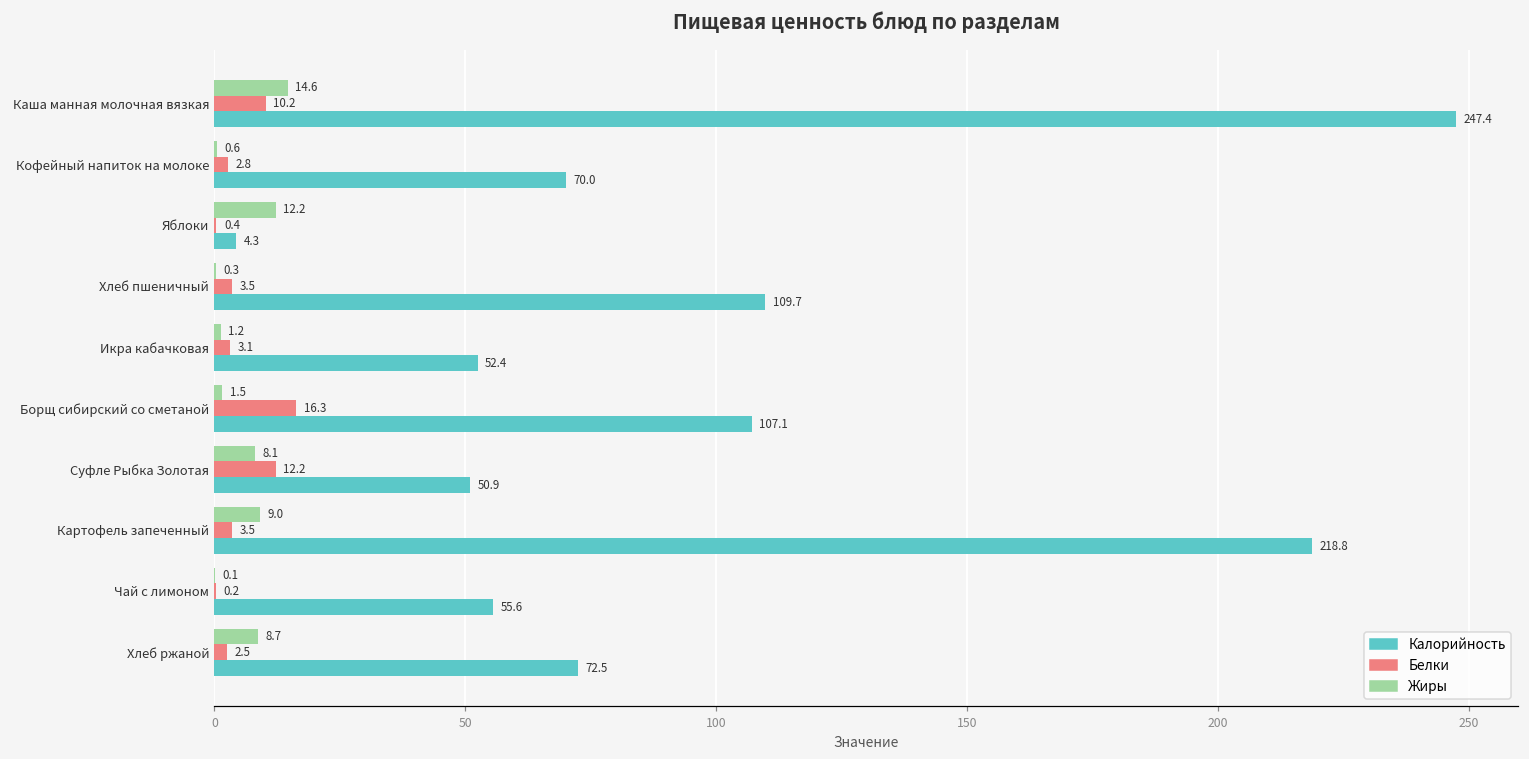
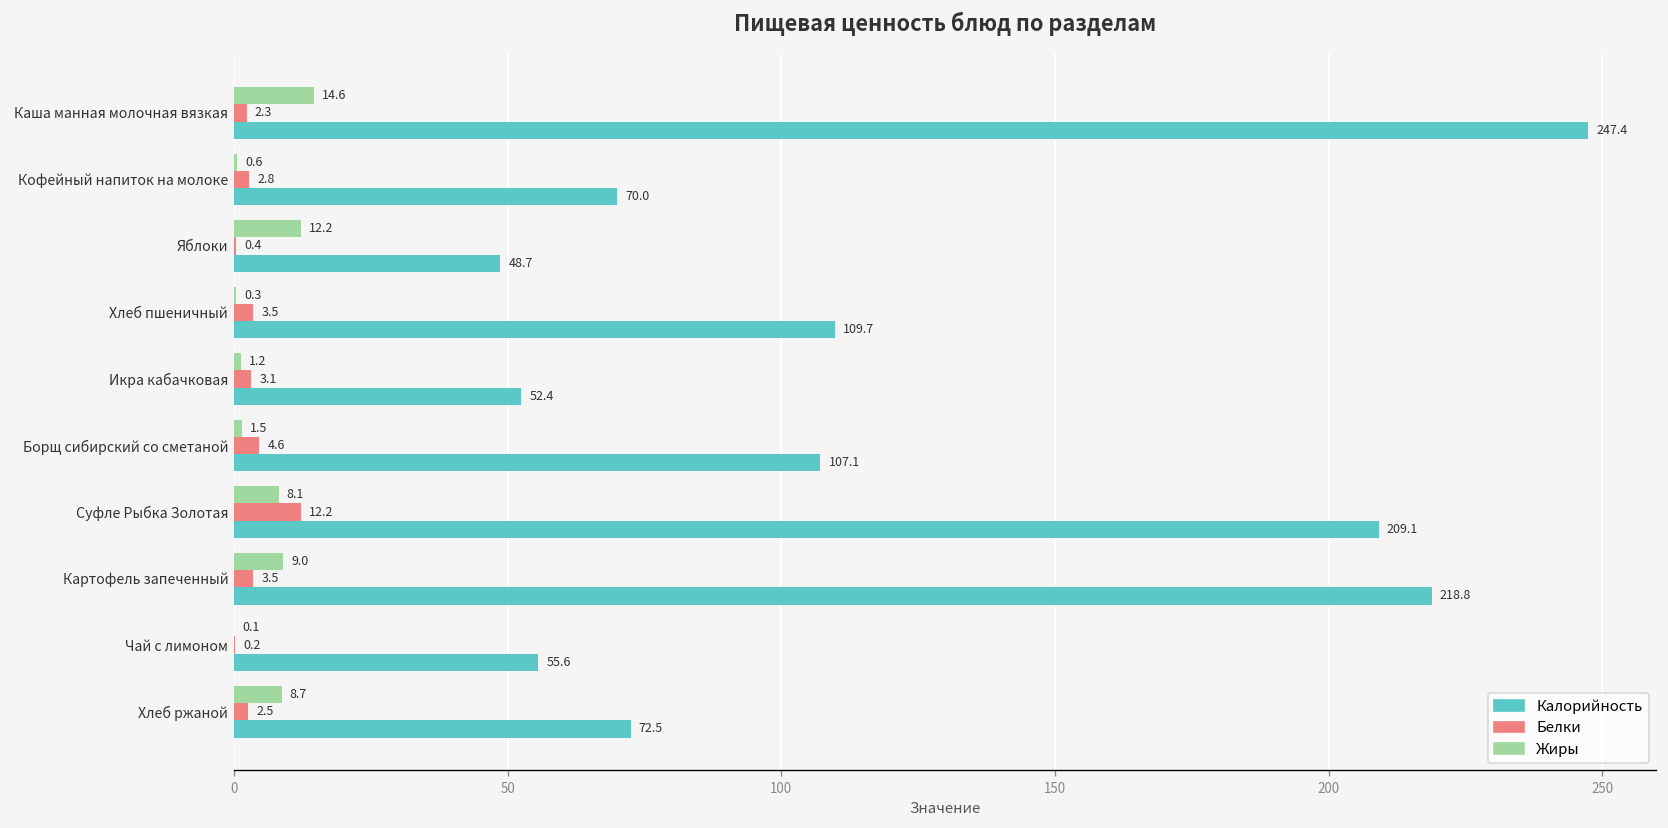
Белки, Каша манная молочная вязкая: 10.2 -> 2.3
Калорийность, Яблоки: 4.3 -> 48.7
Белки, Борщ сибирский со сметаной: 16.3 -> 4.6
Калорийность, Суфле Рыбка Золотая: 50.9 -> 209.1
